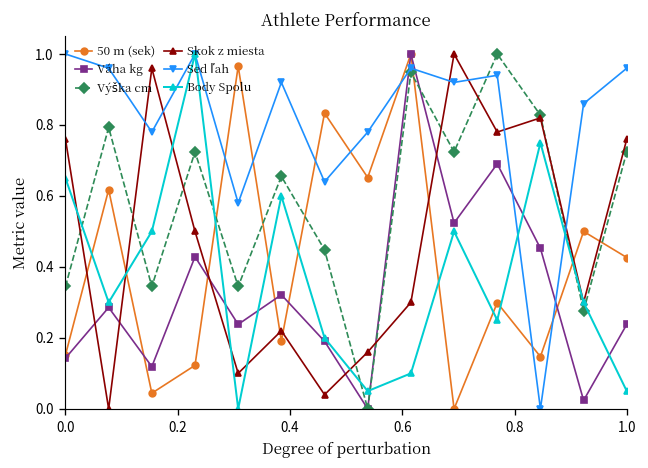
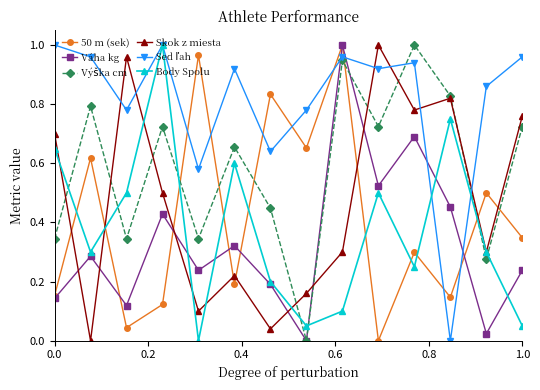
Skok z miesta, 0.0: 0.76 -> 0.70
50 m (sek), 1.0: 0.43 -> 0.35
